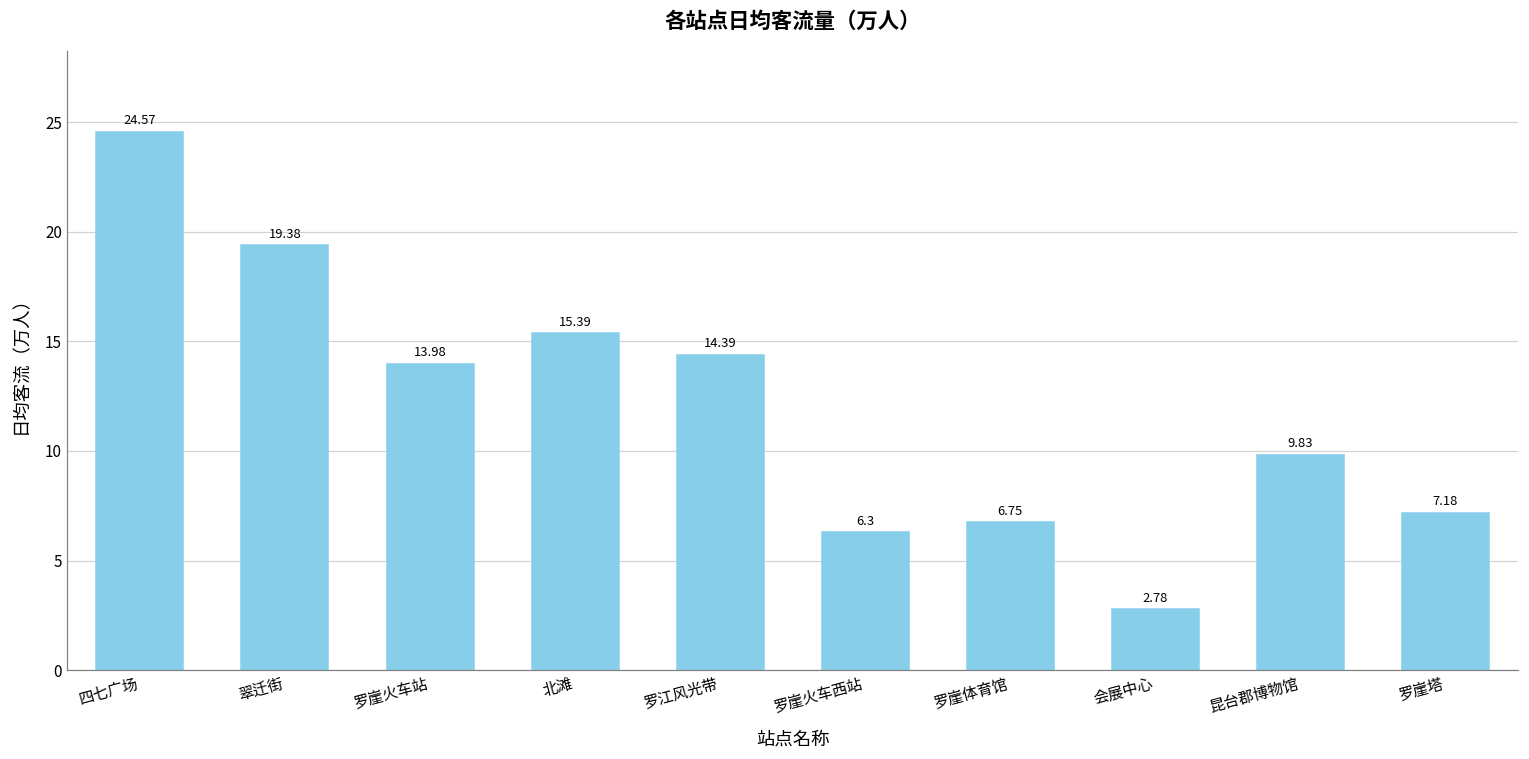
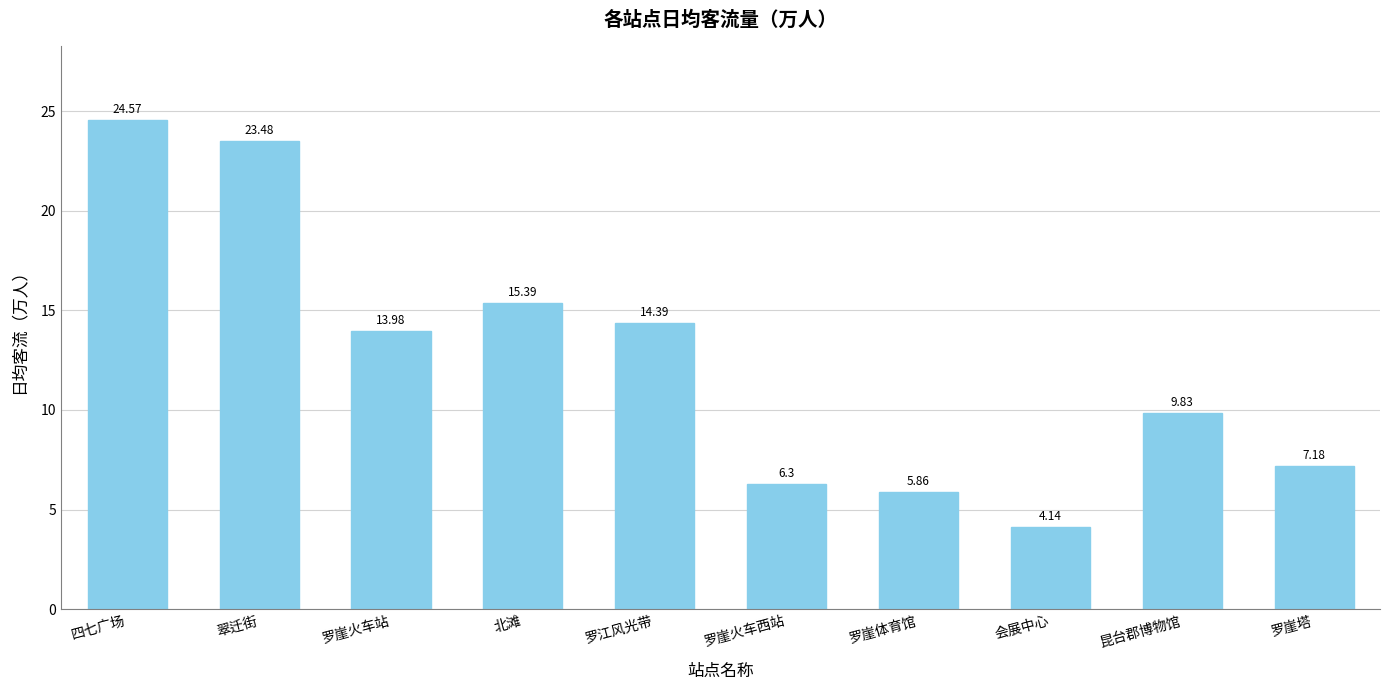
翠迁街: 19.38 -> 23.48
罗崖体育馆: 6.75 -> 5.86
会展中心: 2.78 -> 4.14
